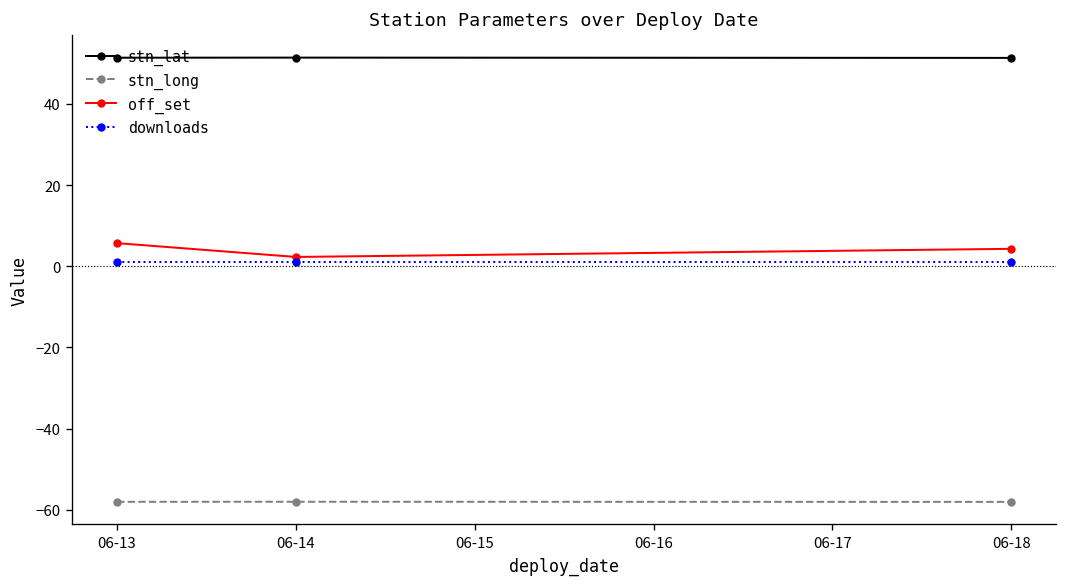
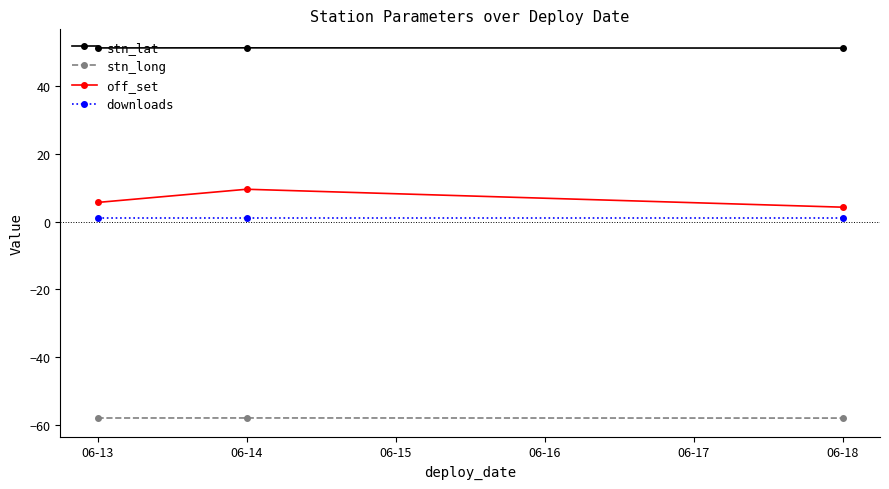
off_set, 06-14: 2 -> 10
